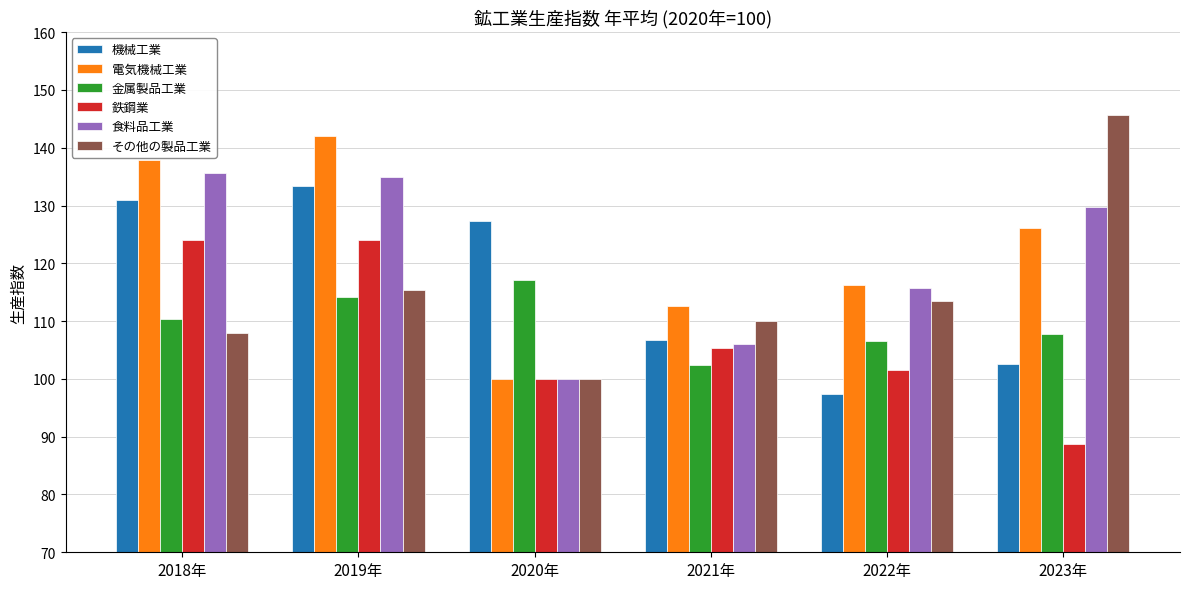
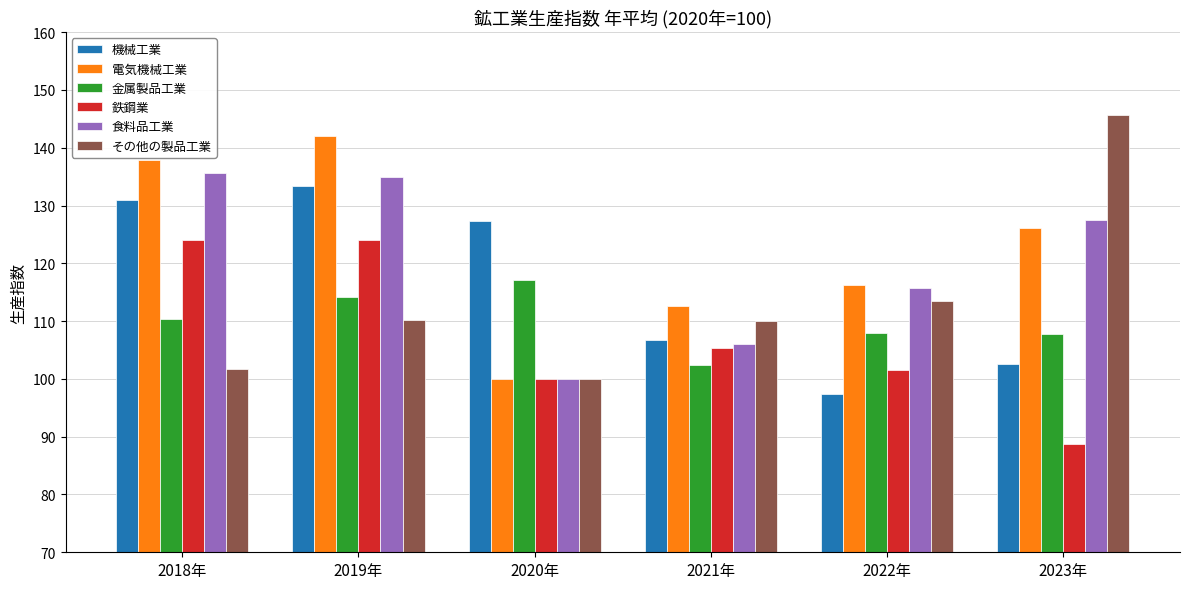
その他の製品工業, 2018年: 108 -> 102
その他の製品工業, 2019年: 115 -> 110
金属製品工業, 2022年: 107 -> 108
食料品工業, 2023年: 130 -> 128
